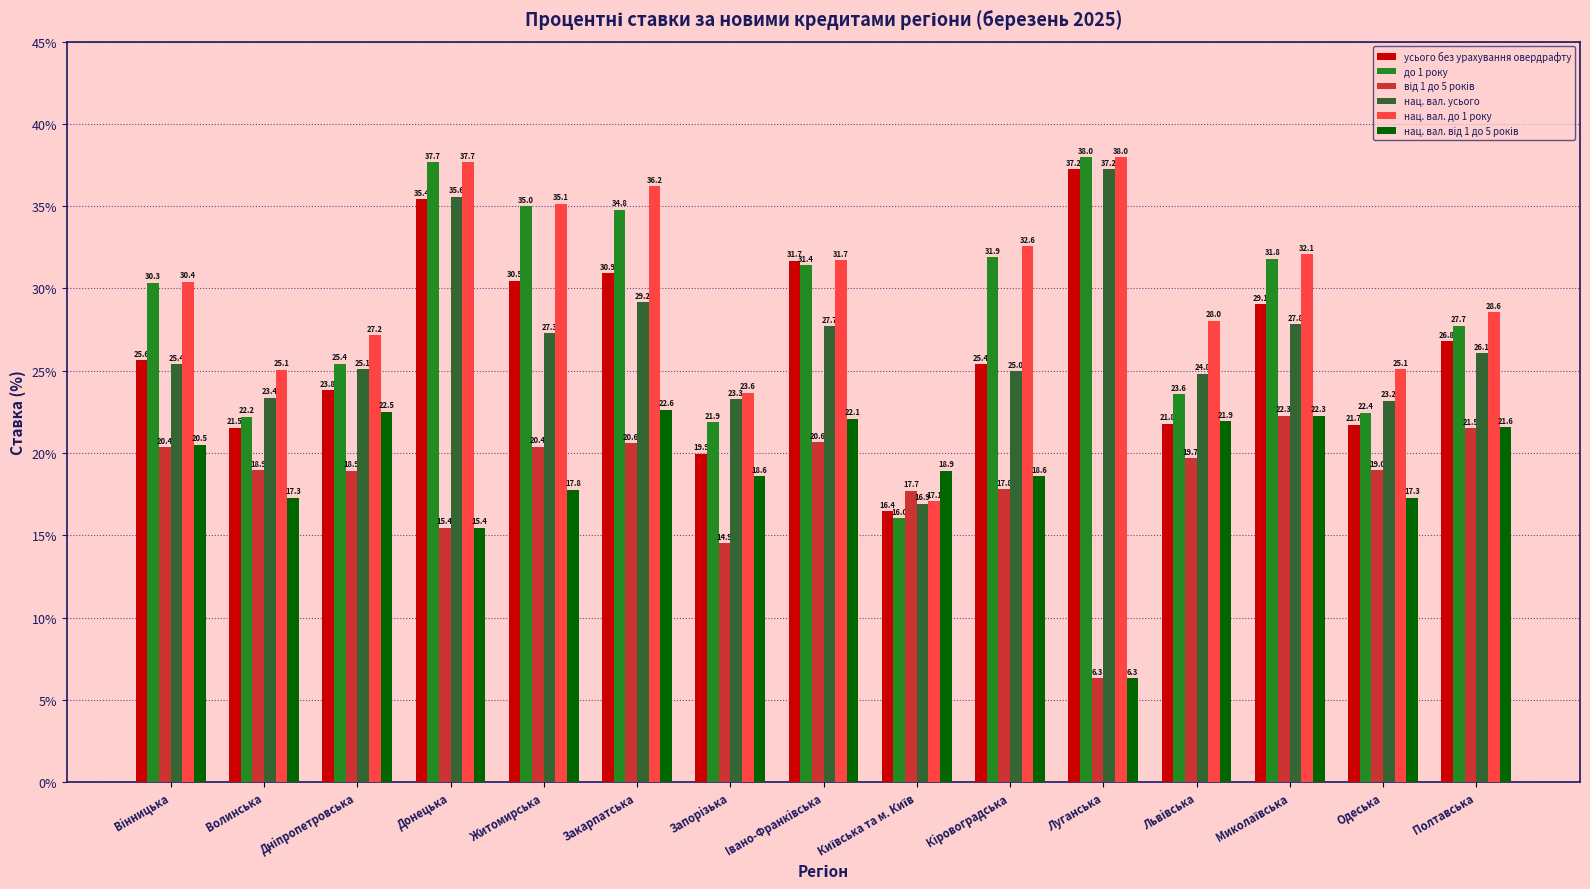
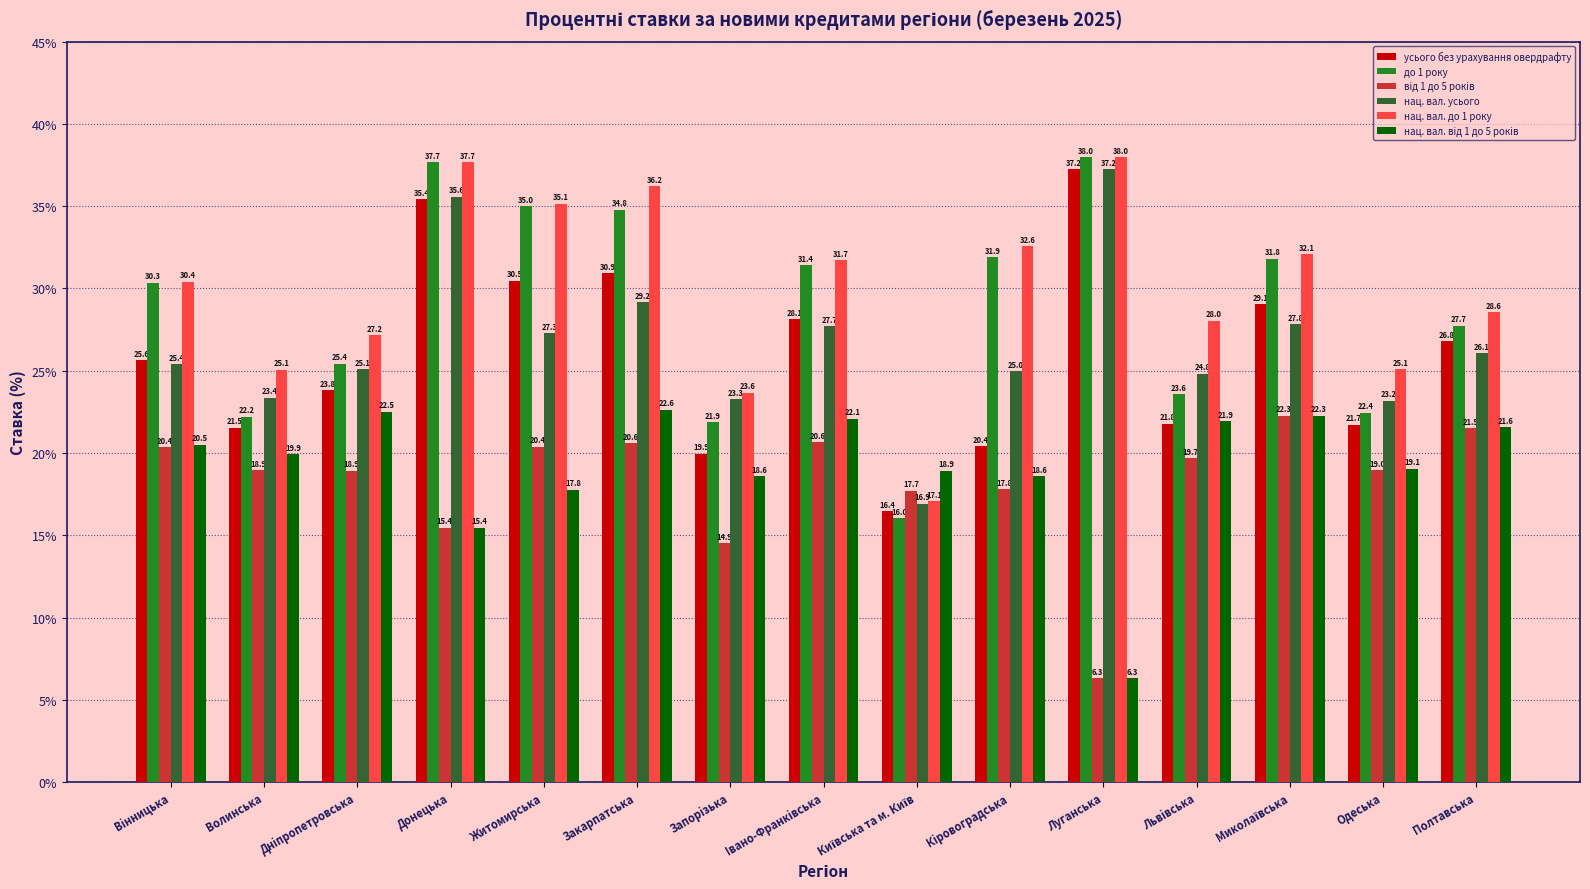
нац. вал. від 1 до 5 років, Волинська: 17.3 -> 19.9
усього без урахування овердрафту, Iвано-Франкiвська: 31.7 -> 28.1
усього без урахування овердрафту, Кiровоградська: 25.4 -> 20.4
нац. вал. від 1 до 5 років, Одеська: 17.3 -> 19.1
